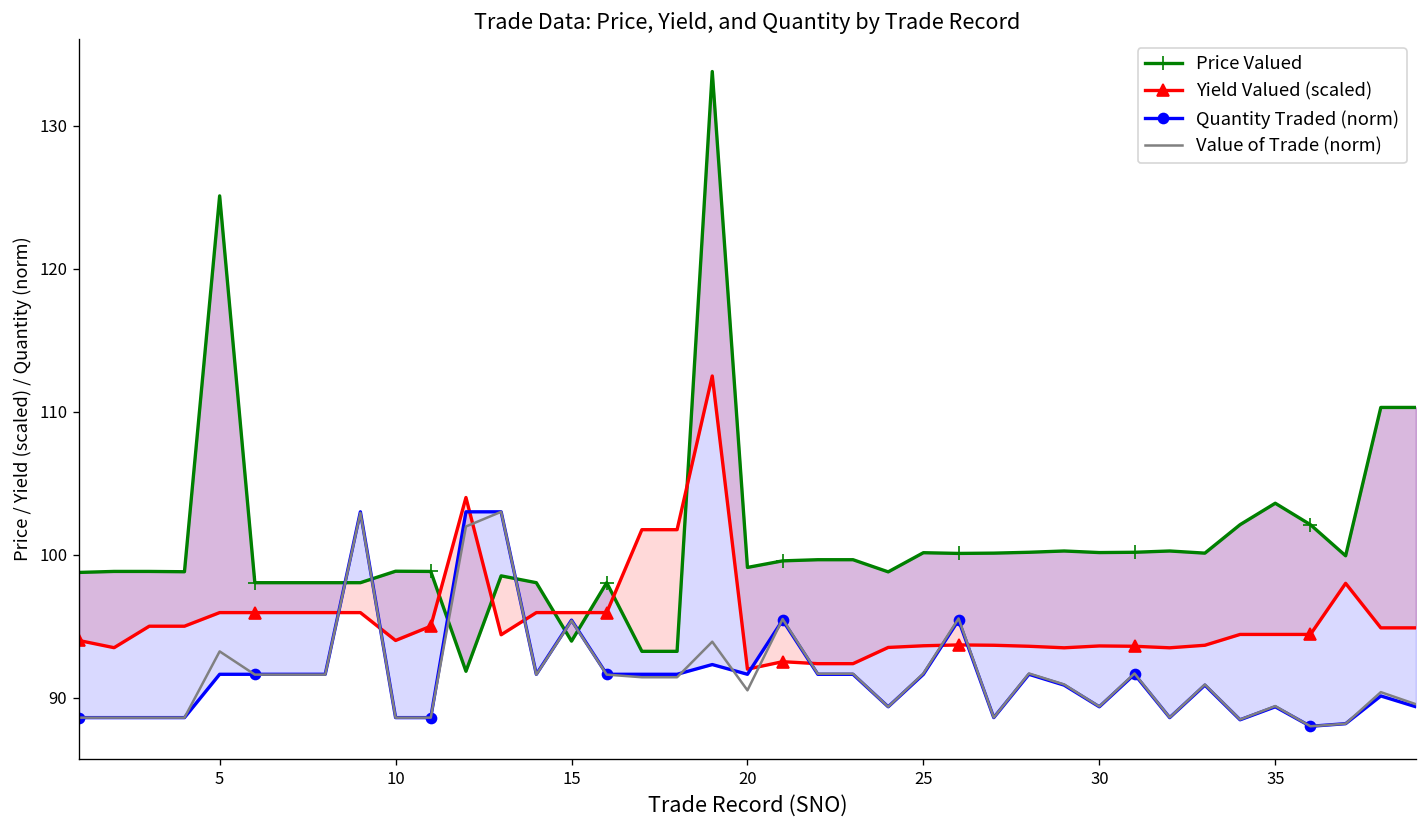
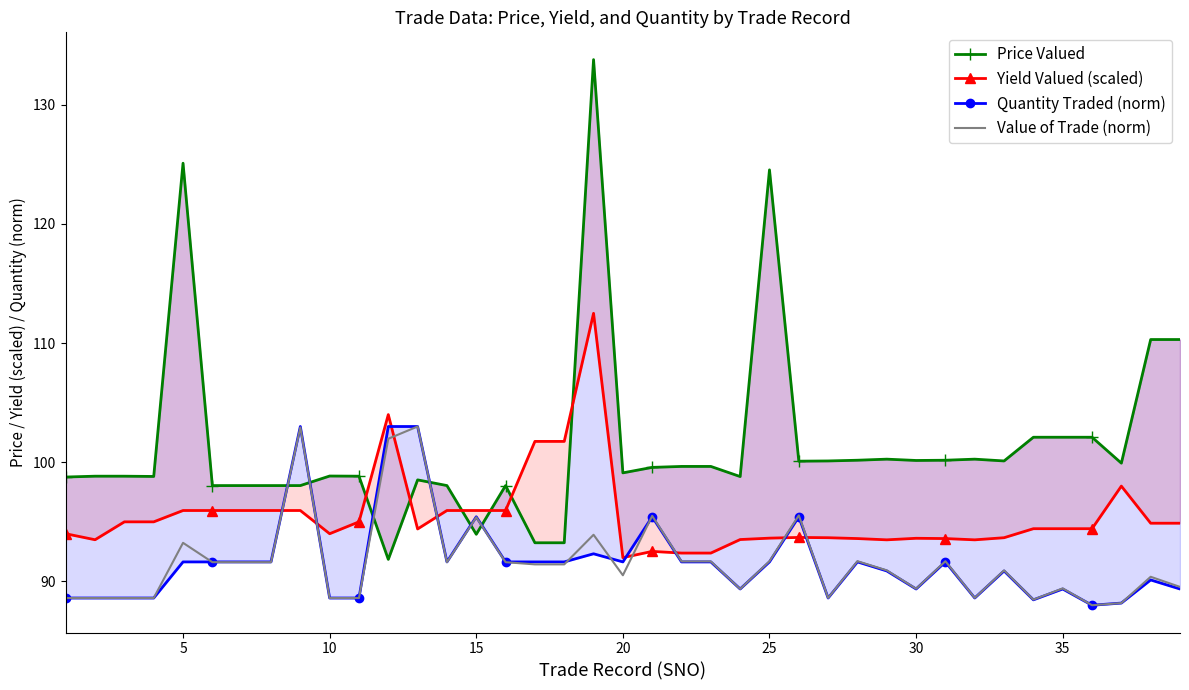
Price Valued, 25: 100.1 -> 124.5
Price Valued, 35: 103.6 -> 102.1
